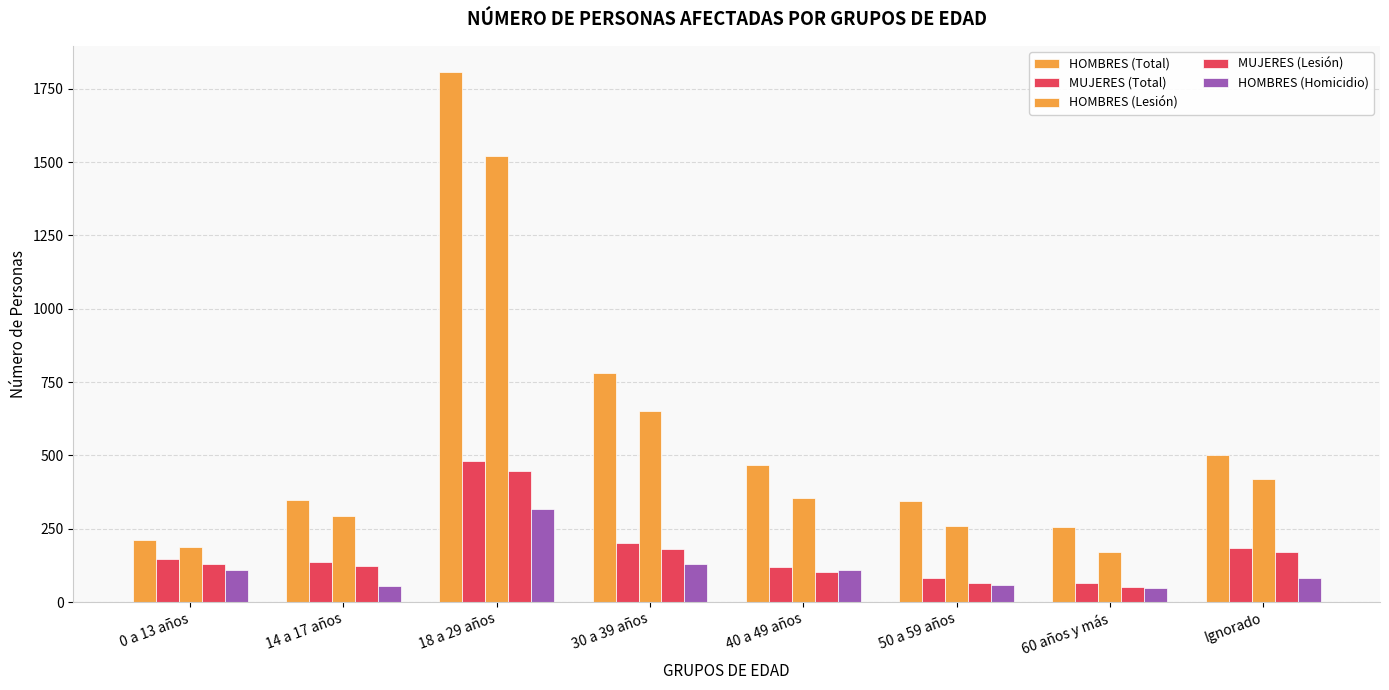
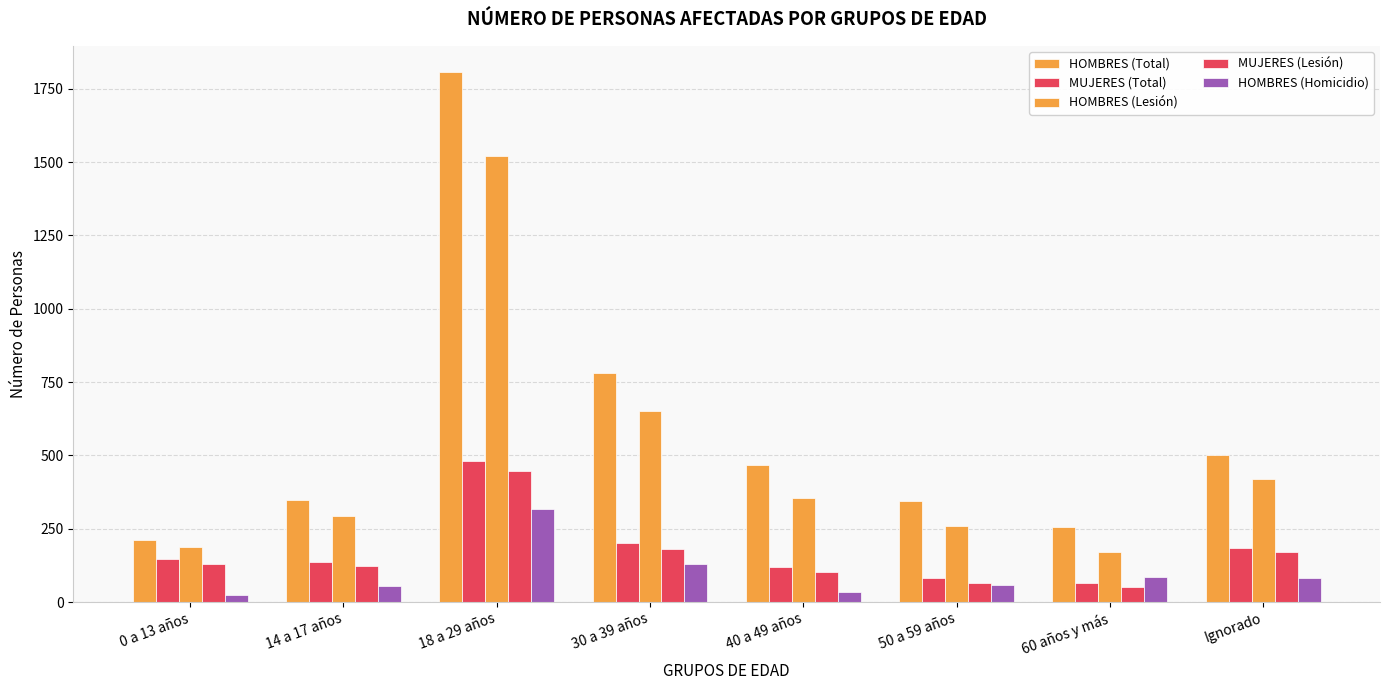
HOMBRES (Homicidio), 0 a 13 años: 110 -> 20
HOMBRES (Homicidio), 40 a 49 años: 110 -> 30
HOMBRES (Homicidio), 60 años y más: 50 -> 90
